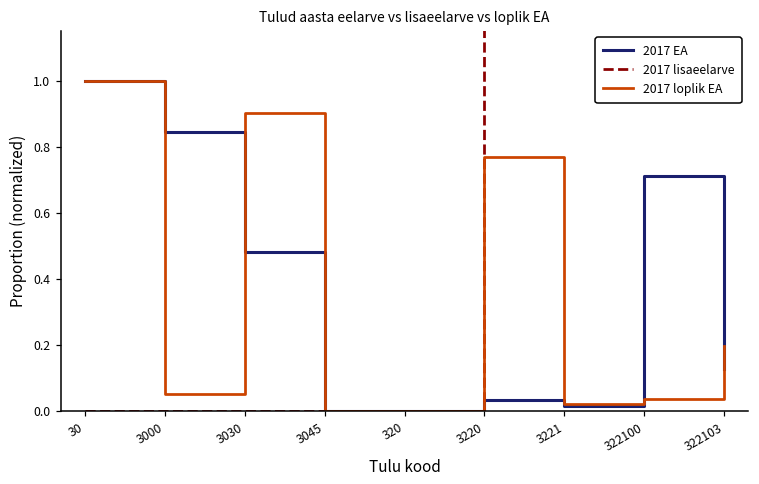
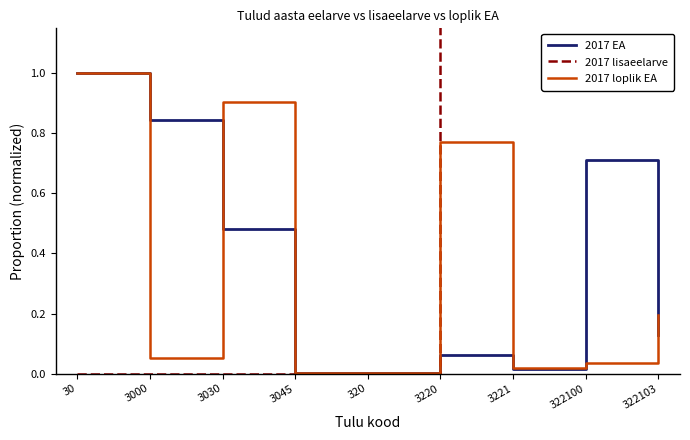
2017 EA, 3220: 0.03 -> 0.06
